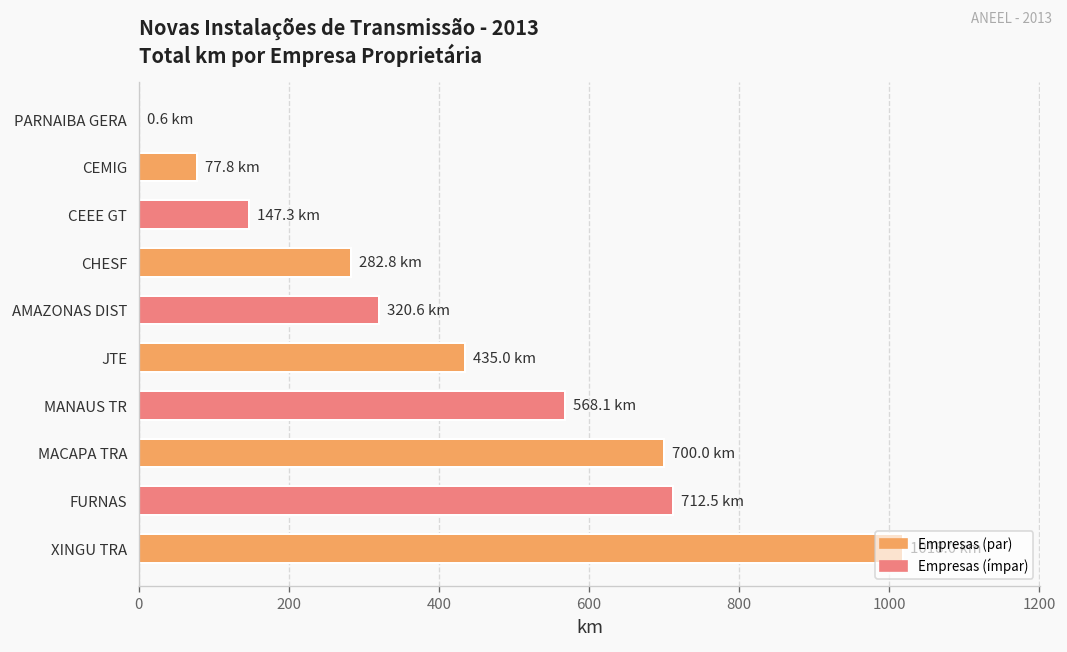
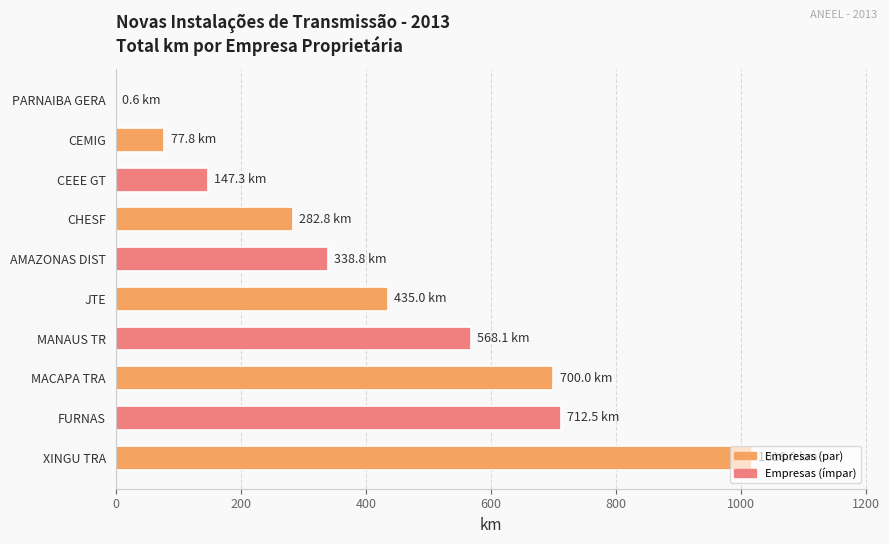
AMAZONAS DIST: 320.6 -> 338.8
